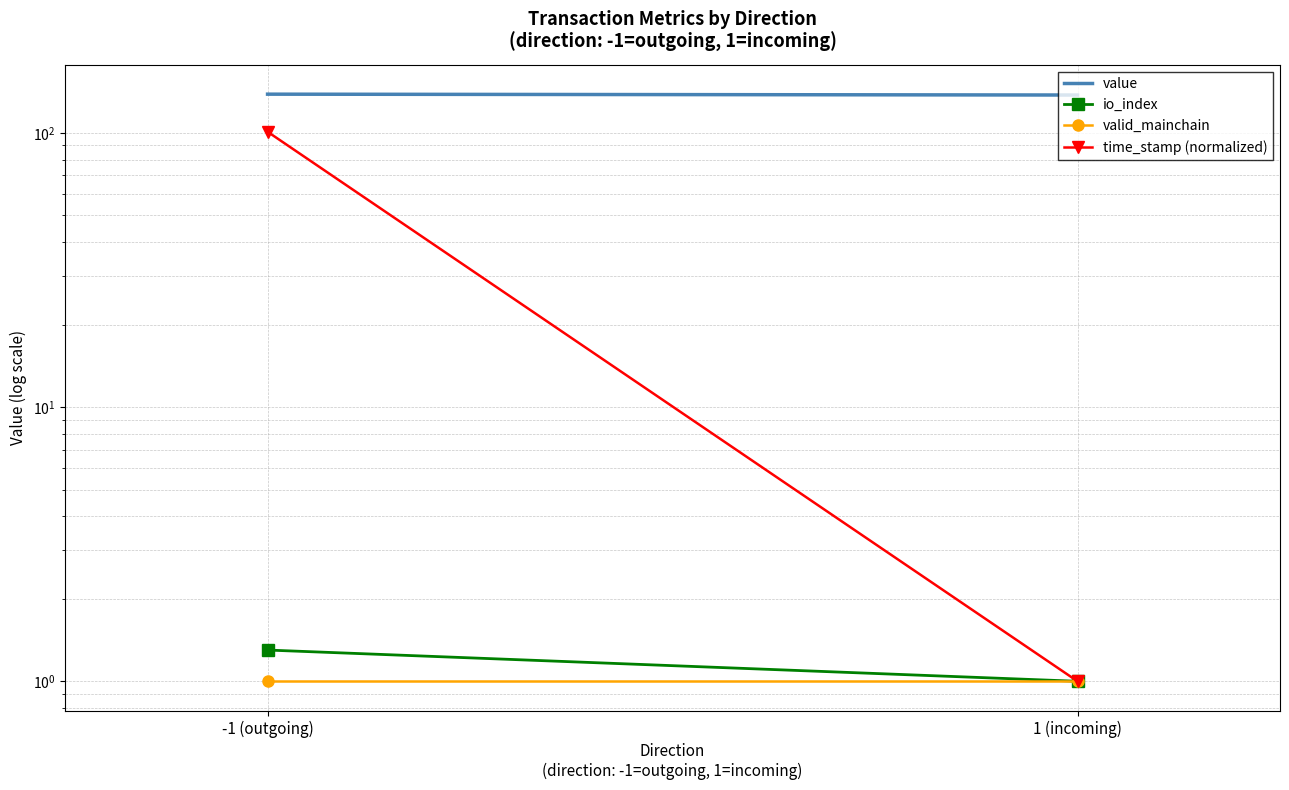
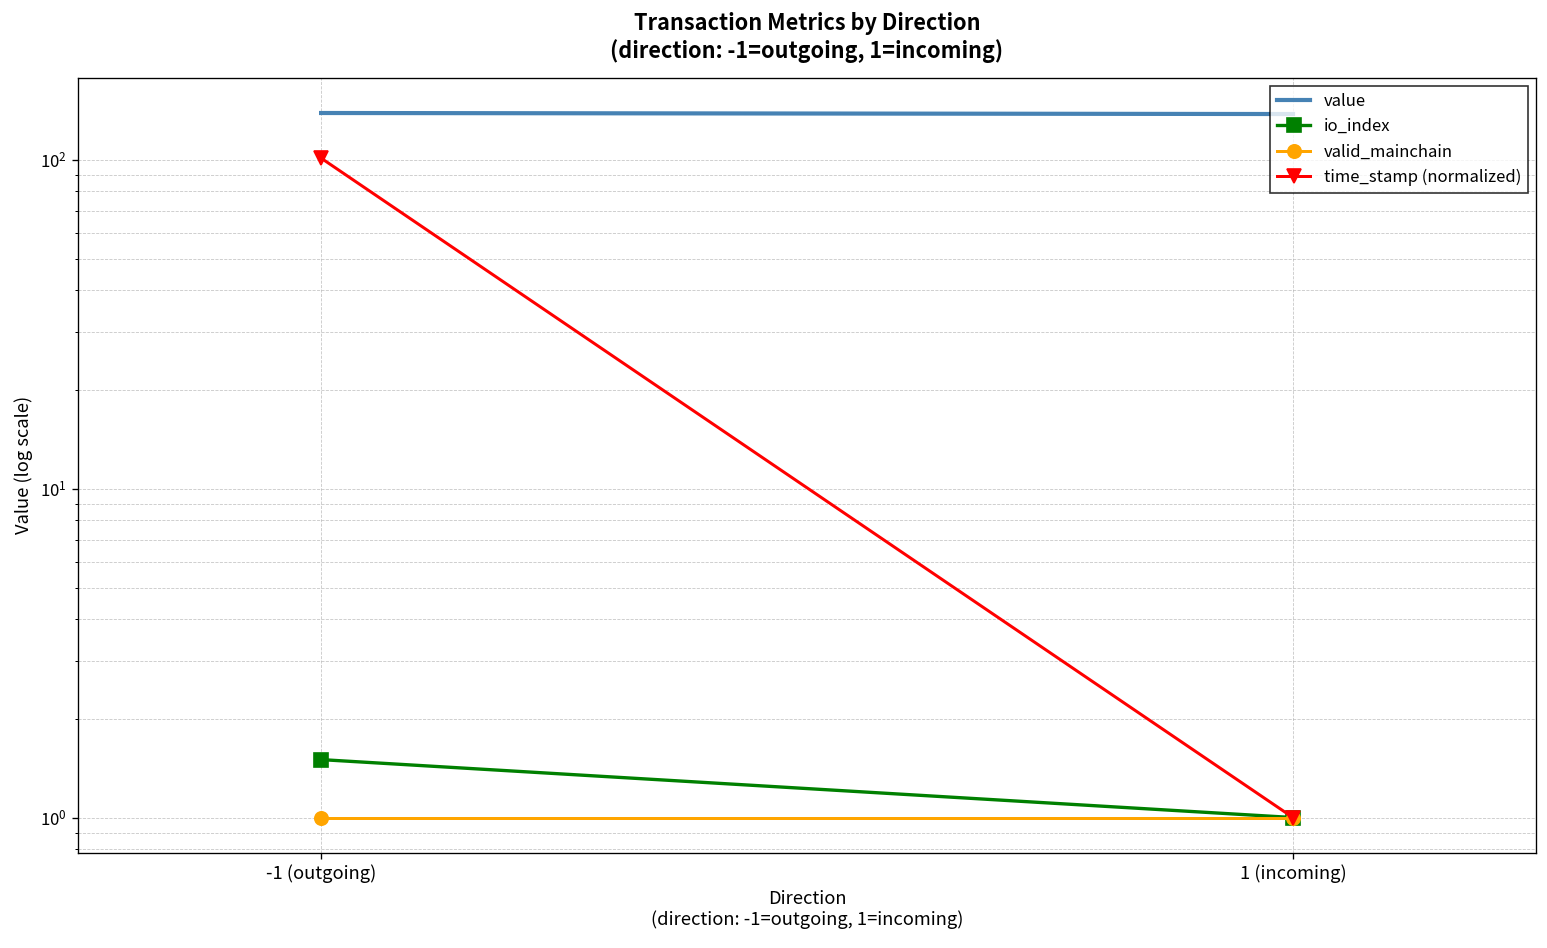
io_index, -1 (outgoing): 1.3 -> 1.5
